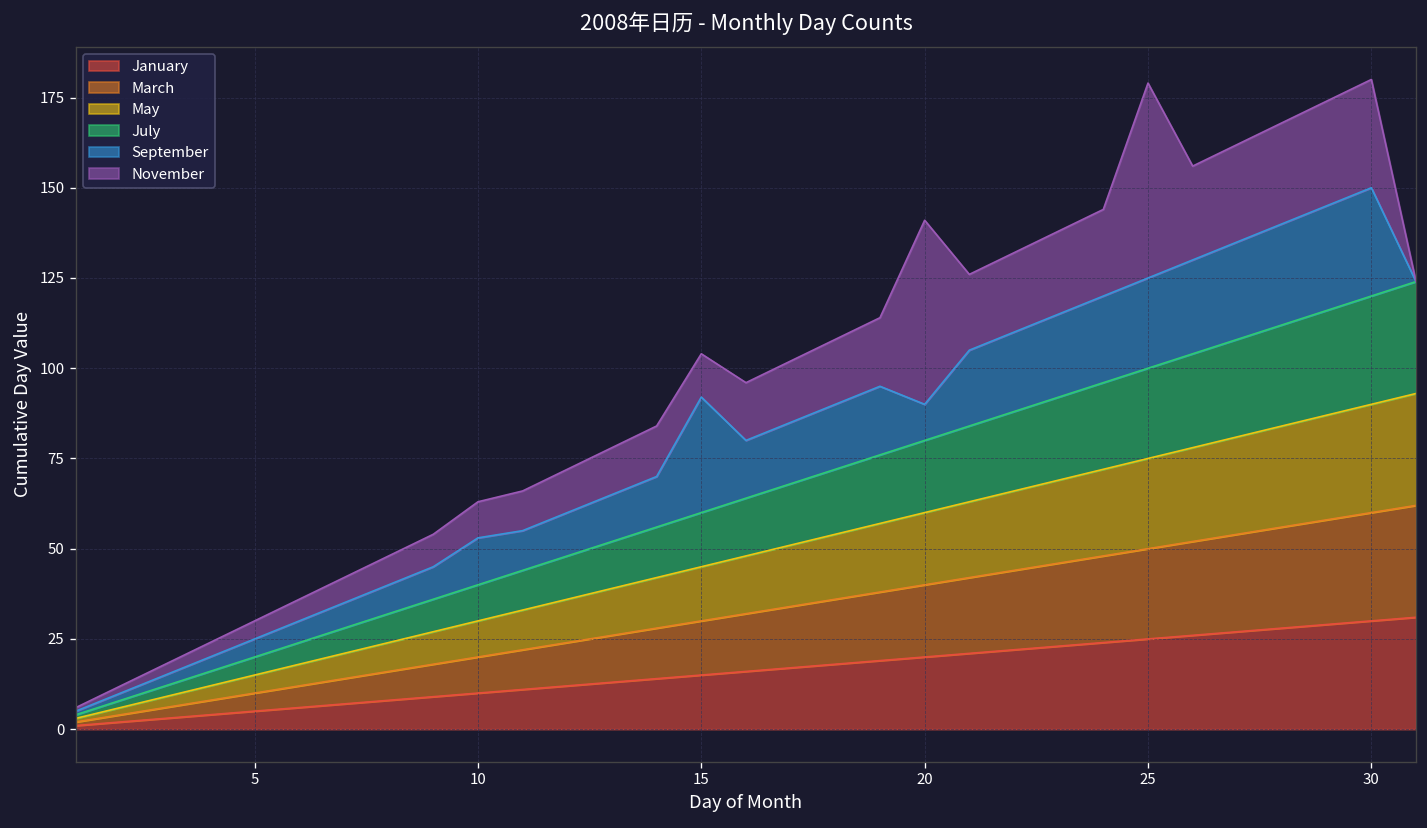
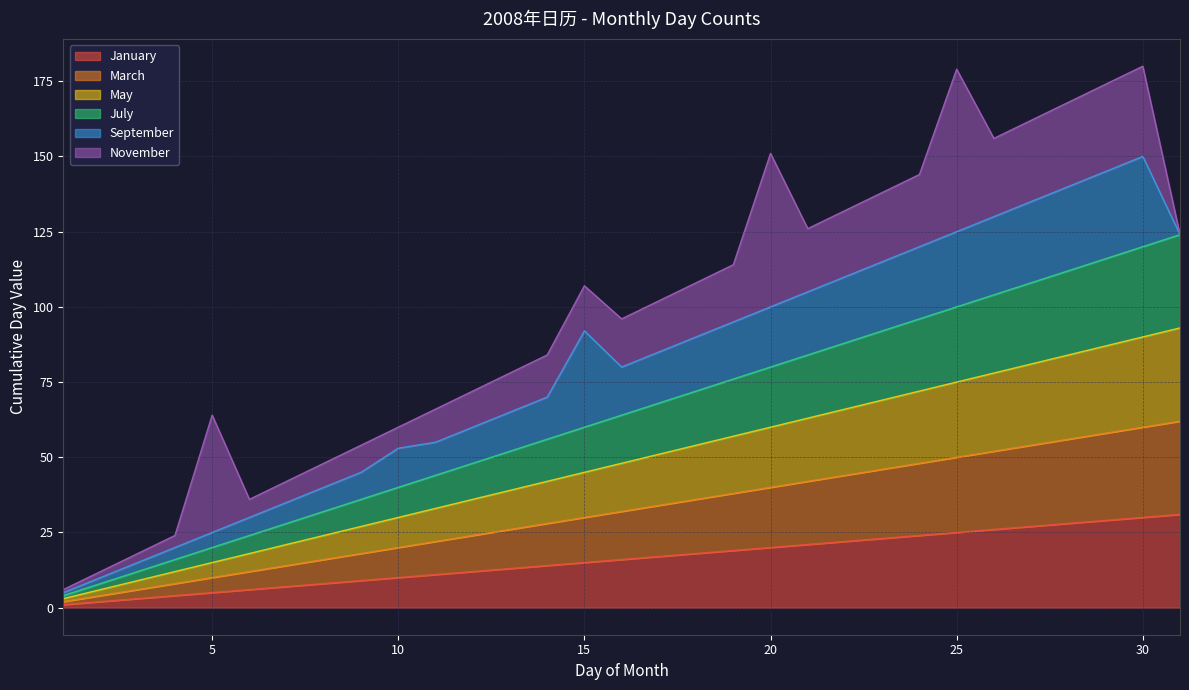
November, 5: 5 -> 39
November, 10: 10 -> 7
November, 15: 12 -> 15
September, 20: 10 -> 20
